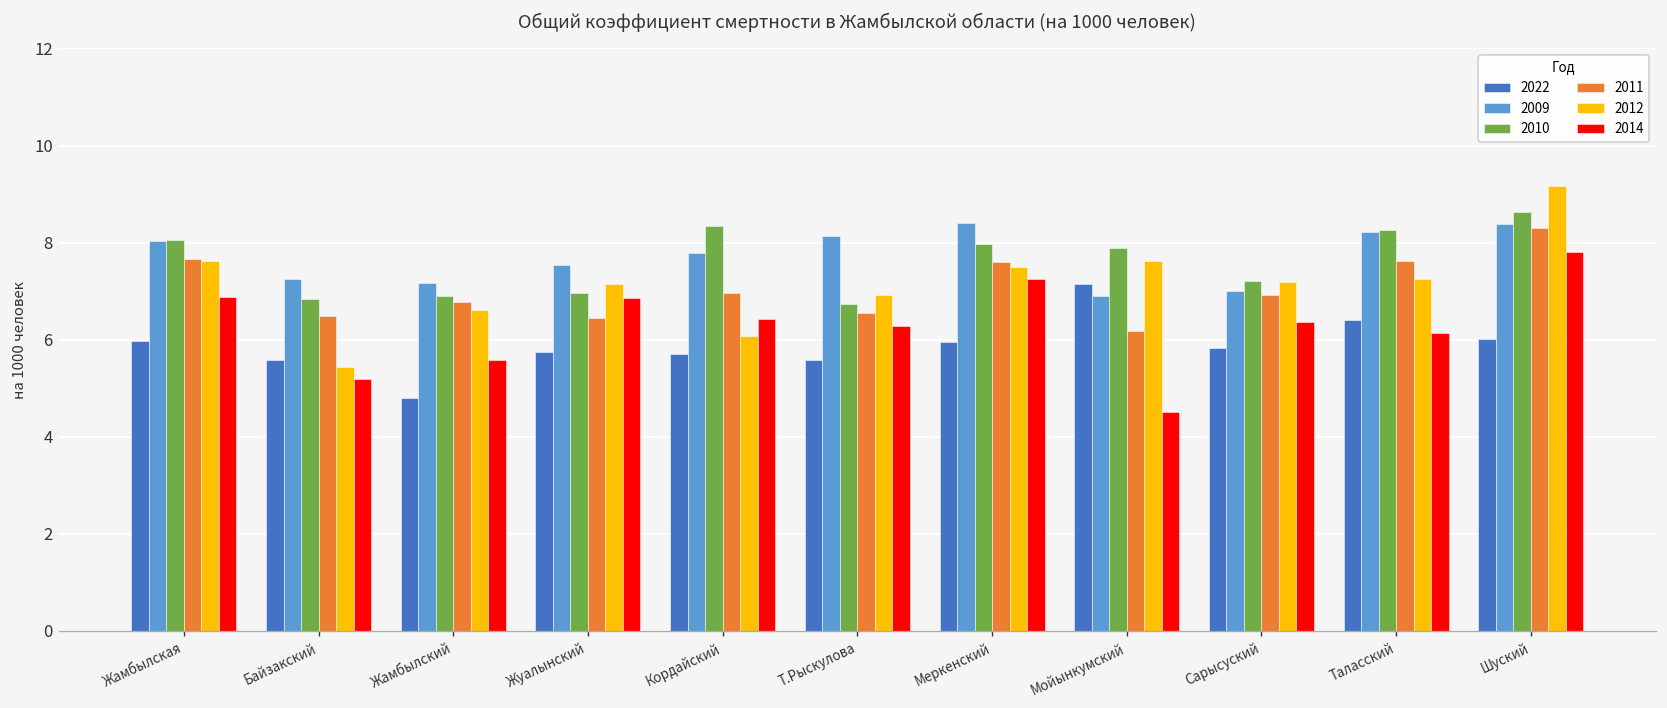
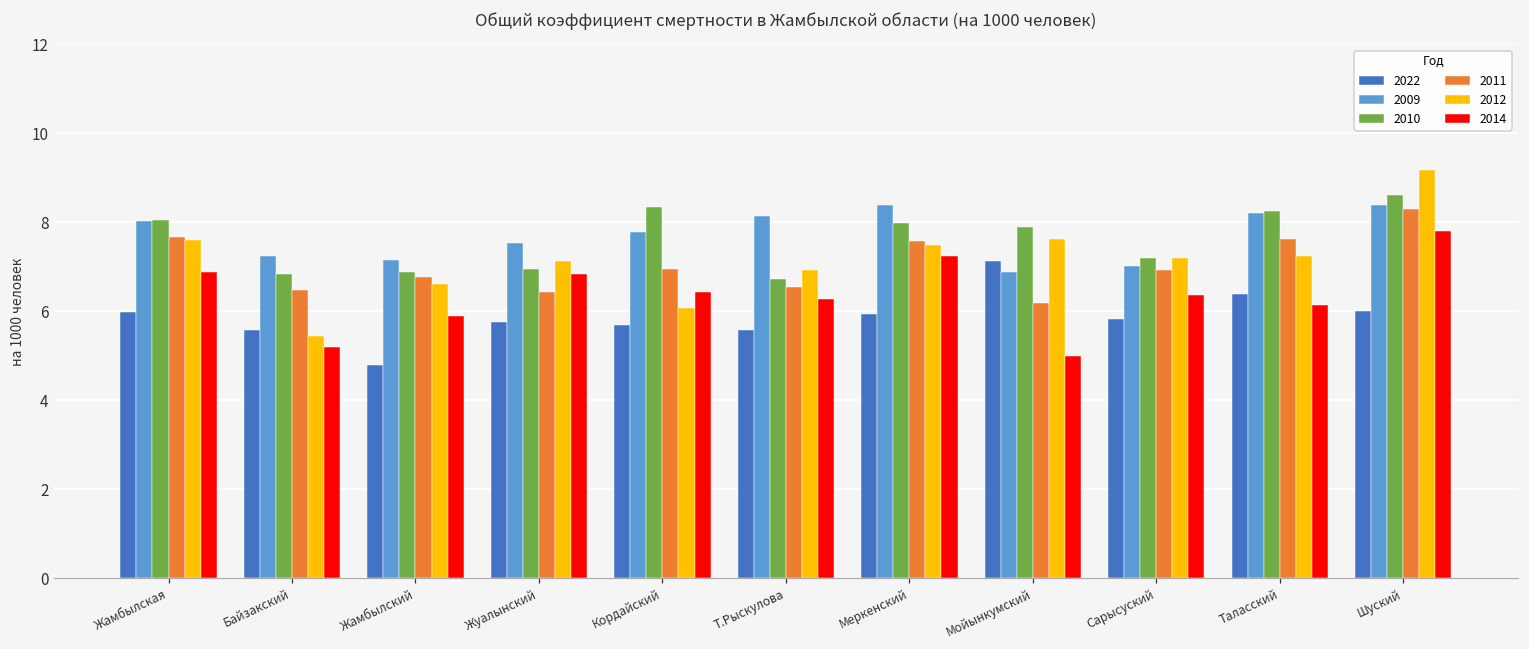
2014, Жамбылский: 5.6 -> 5.9
2014, Мойынкумский: 4.5 -> 5.0
